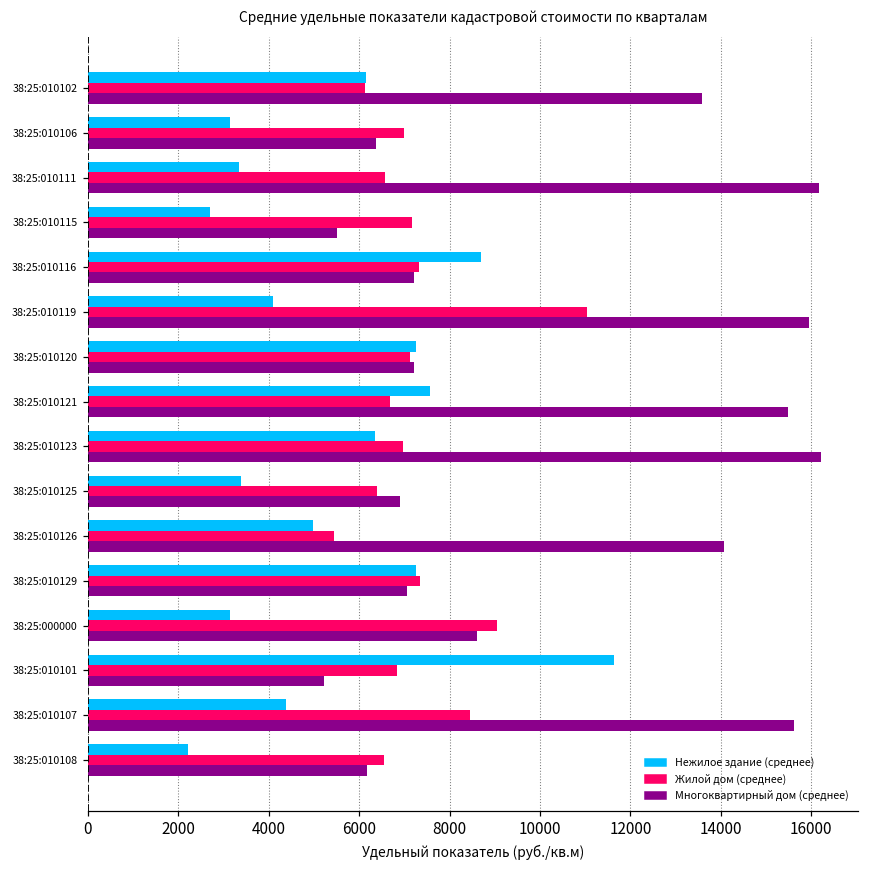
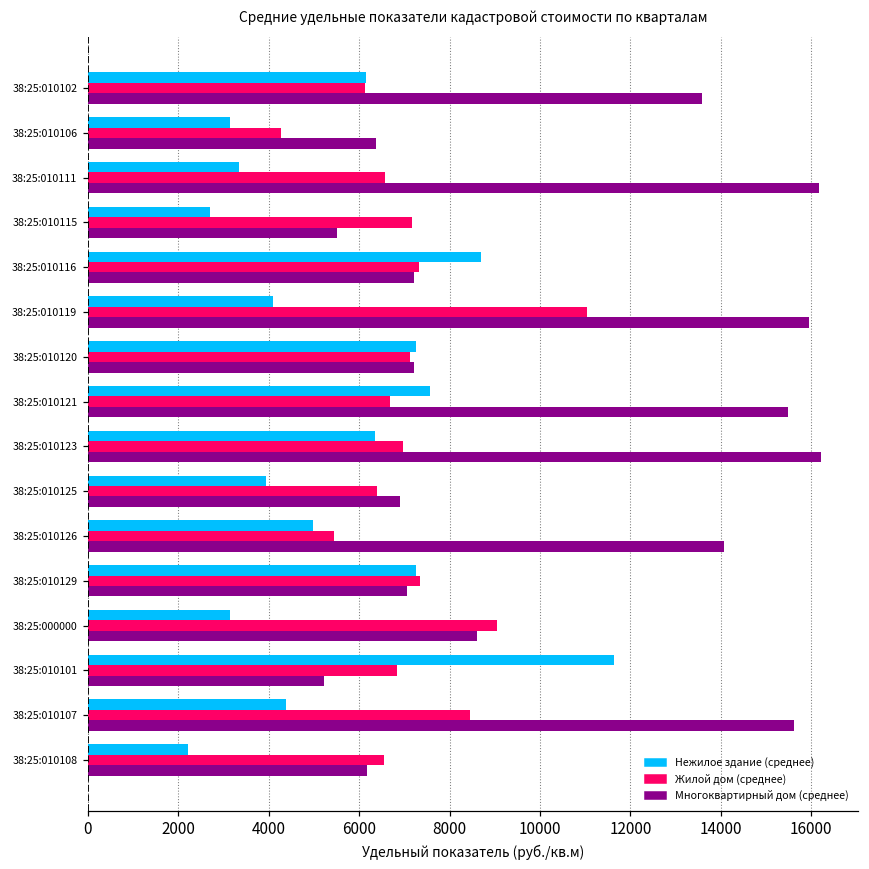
Жилой дом (среднее), 38:25:010106: 7000 -> 4300
Нежилое здание (среднее), 38:25:010125: 3400 -> 3900
